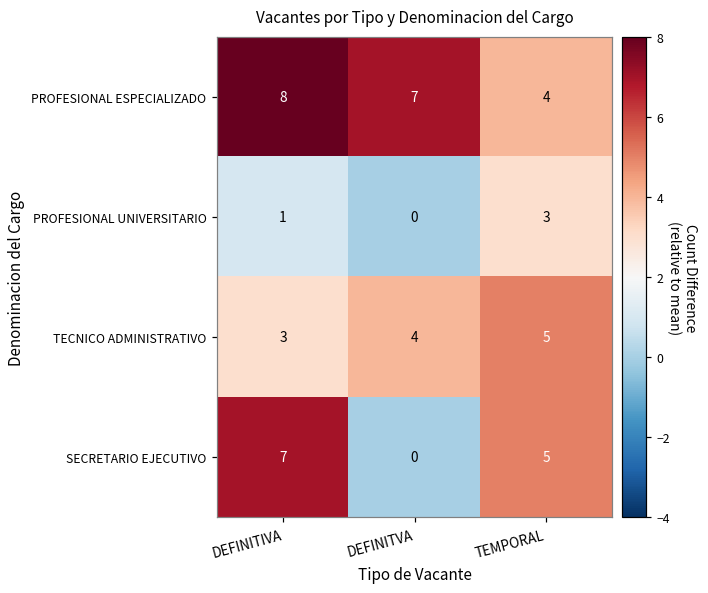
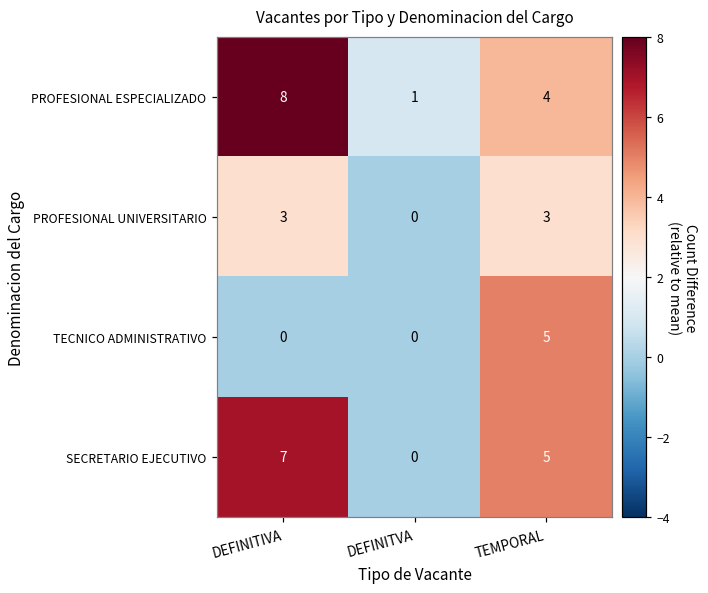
PROFESIONAL ESPECIALIZADO, DEFINITVA: 7 -> 1
PROFESIONAL UNIVERSITARIO, DEFINITIVA: 1 -> 3
TECNICO ADMINISTRATIVO, DEFINITIVA: 3 -> 0
TECNICO ADMINISTRATIVO, DEFINITVA: 4 -> 0
